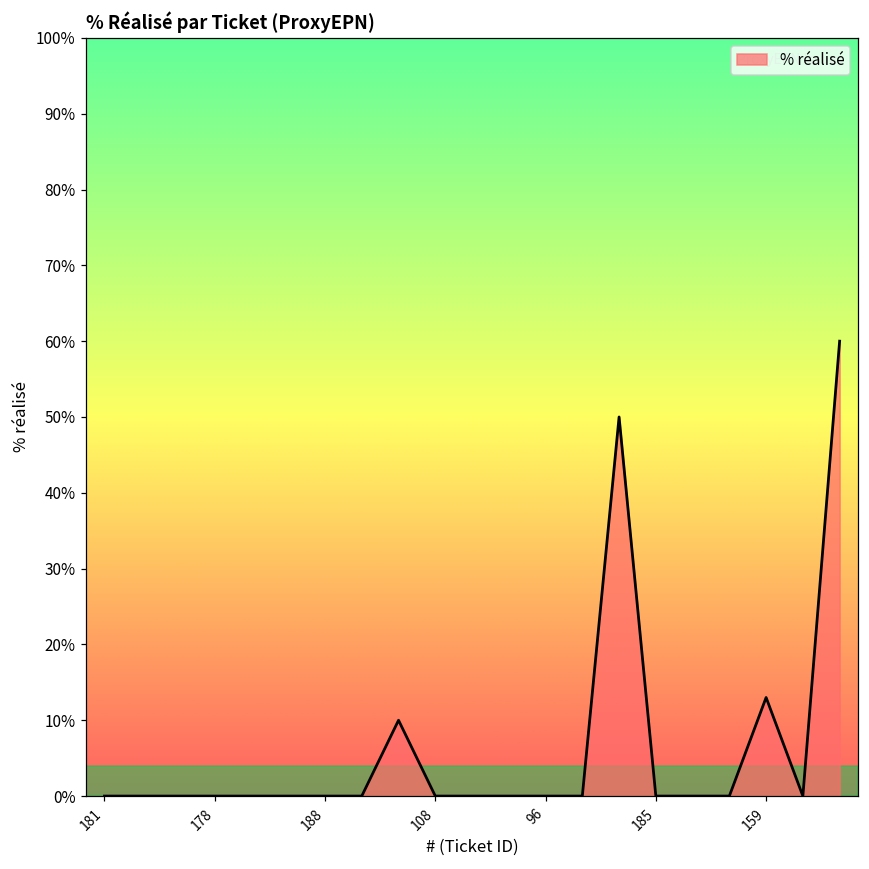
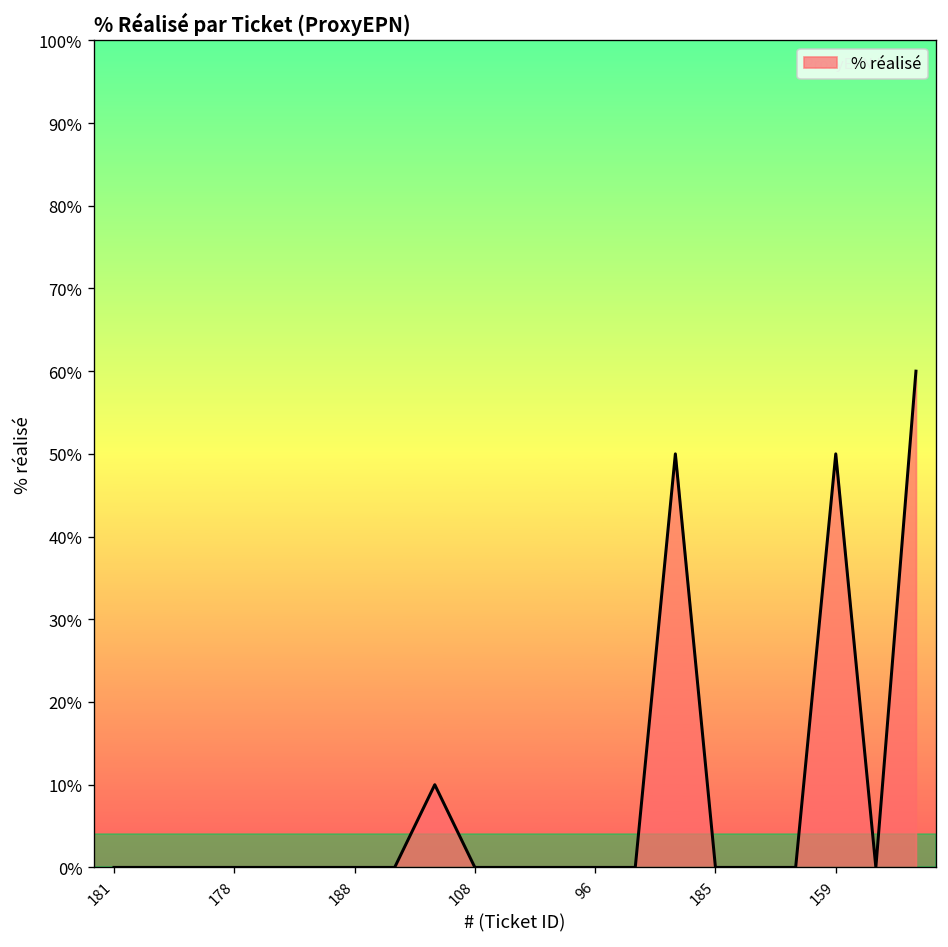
159: 13% -> 50%
